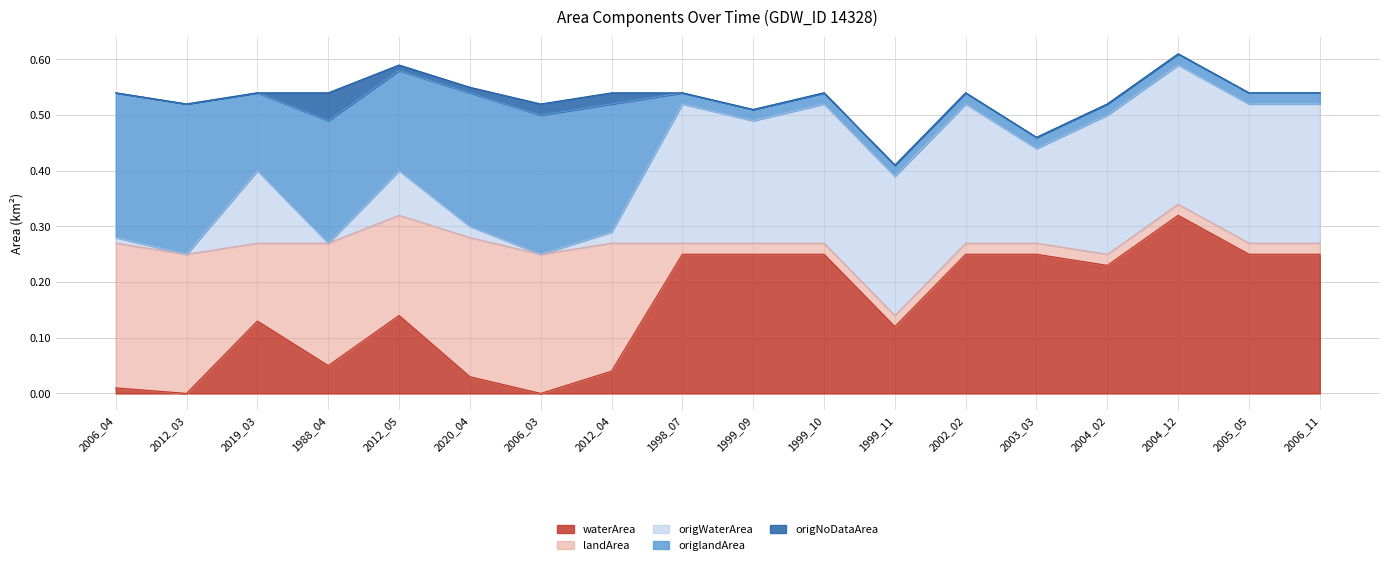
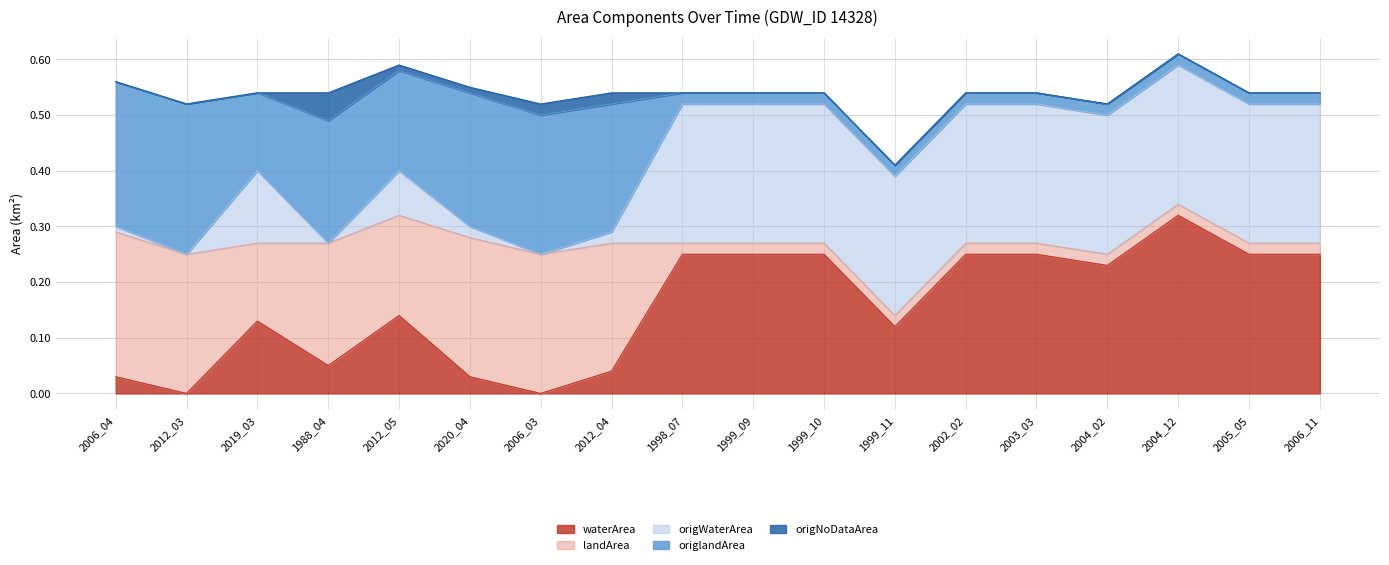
waterArea, 2006_04: 0.01 -> 0.03
origWaterArea, 1999_09: 0.22 -> 0.25
origWaterArea, 2003_03: 0.17 -> 0.25
